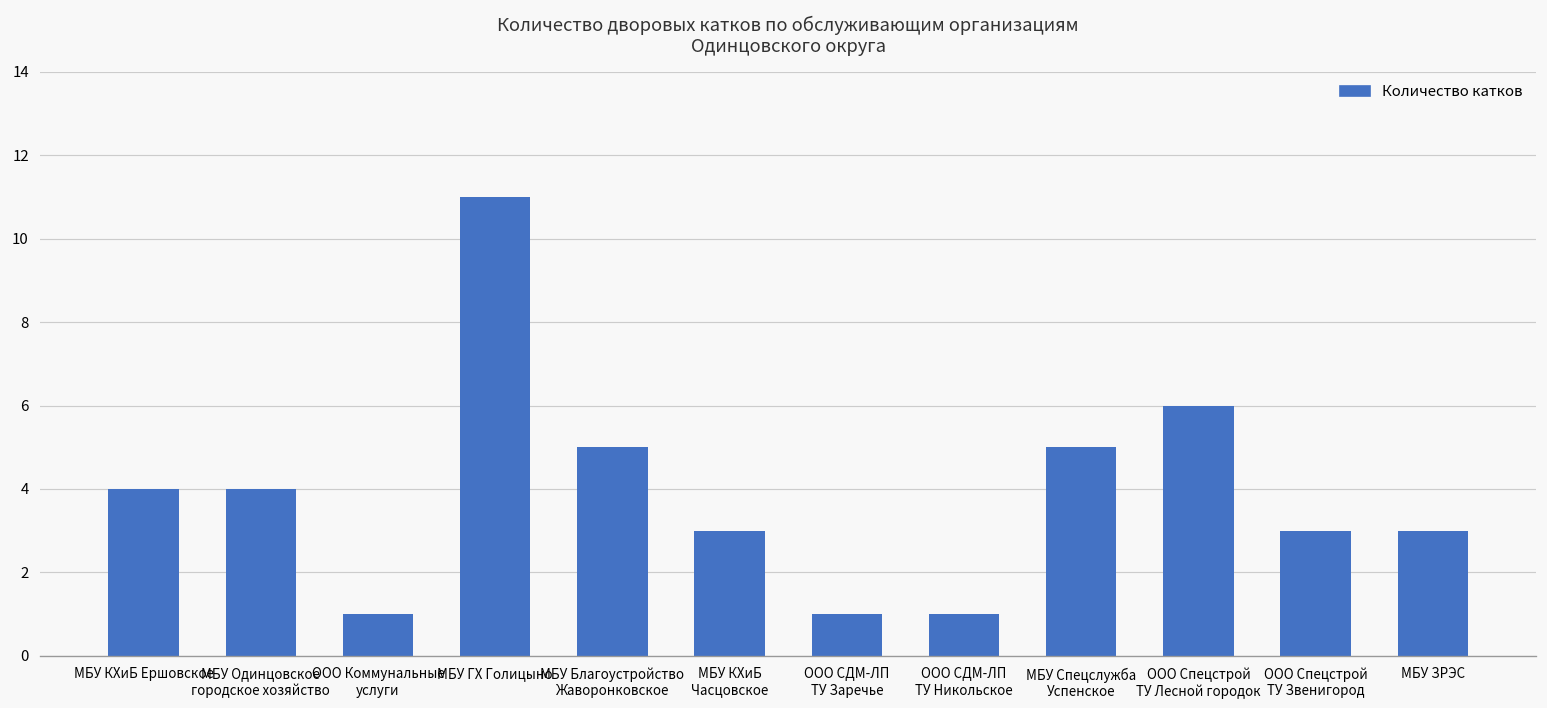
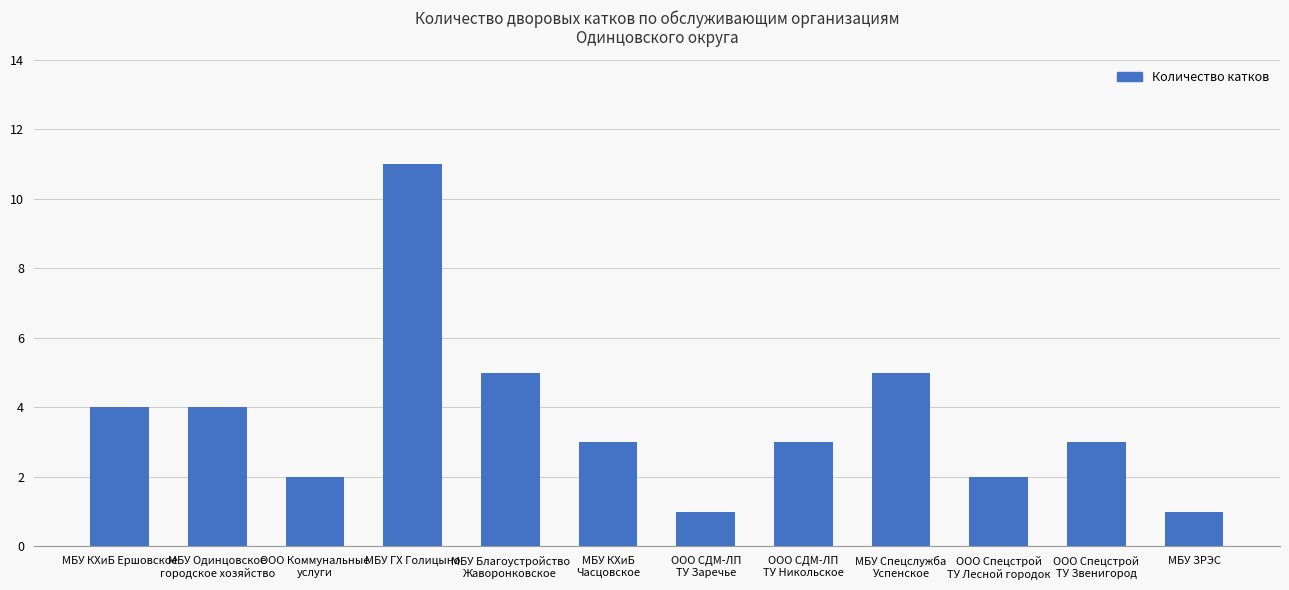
ООО Коммунальные услуги: 1 -> 2
ООО СДМ-ЛП ТУ Никольское: 1 -> 3
ООО Спецстрой ТУ Лесной городок: 6 -> 2
МБУ ЗРЭС: 3 -> 1
